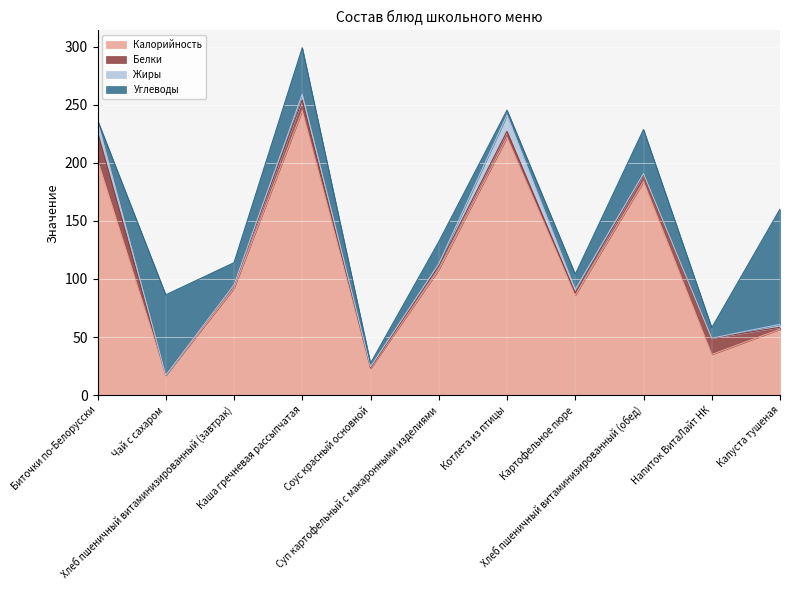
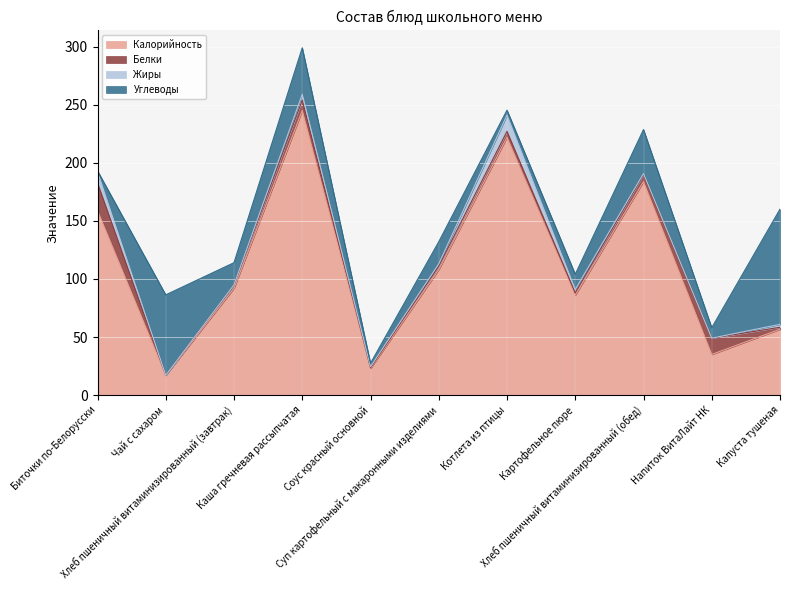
Калорийность, Биточки по-Белорусски: 203 -> 159
